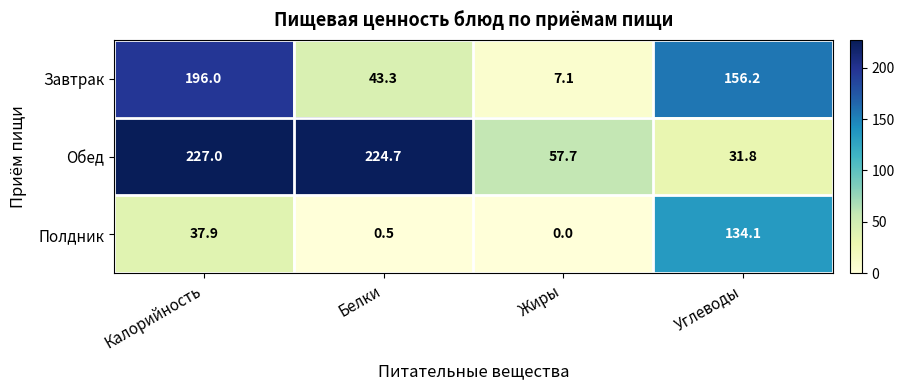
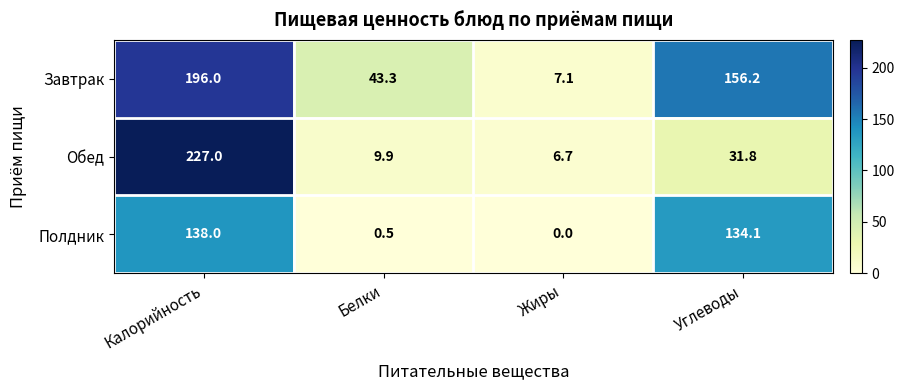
Обед, Белки: 224.7 -> 9.9
Обед, Жиры: 57.7 -> 6.7
Полдник, Калорийность: 37.9 -> 138.0
